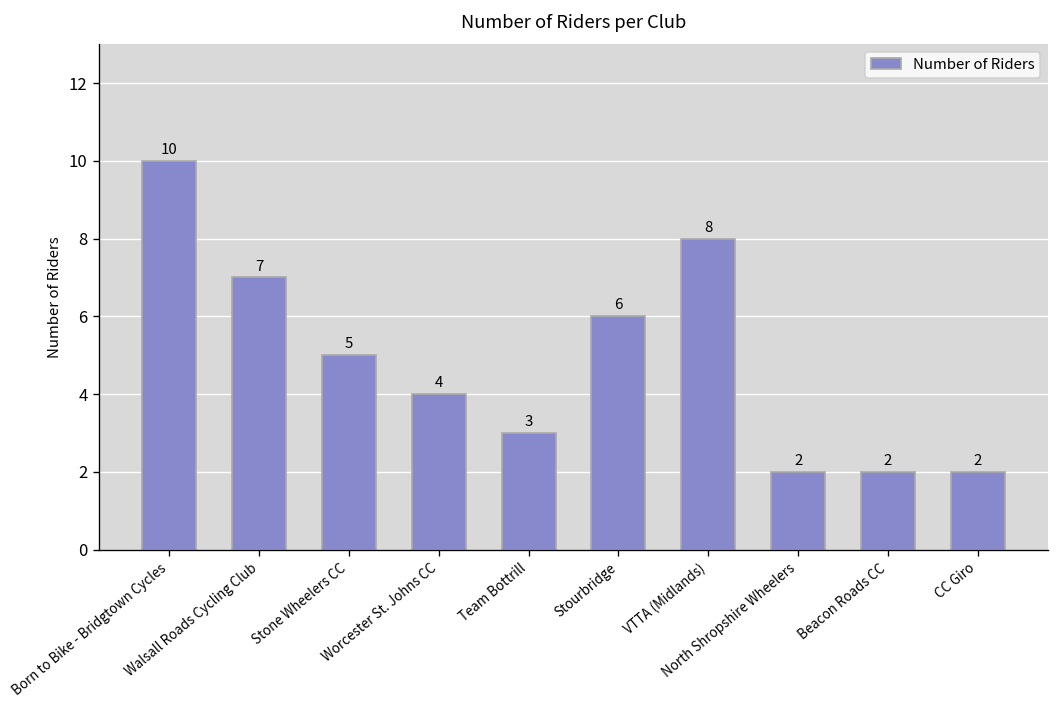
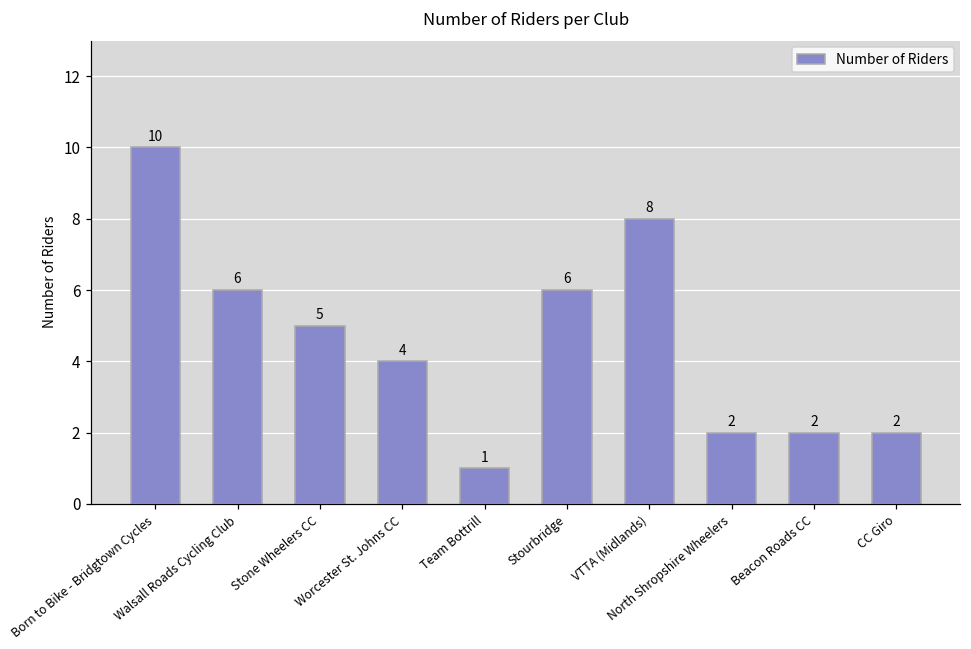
Walsall Roads Cycling Club: 7 -> 6
Team Bottrill: 3 -> 1
